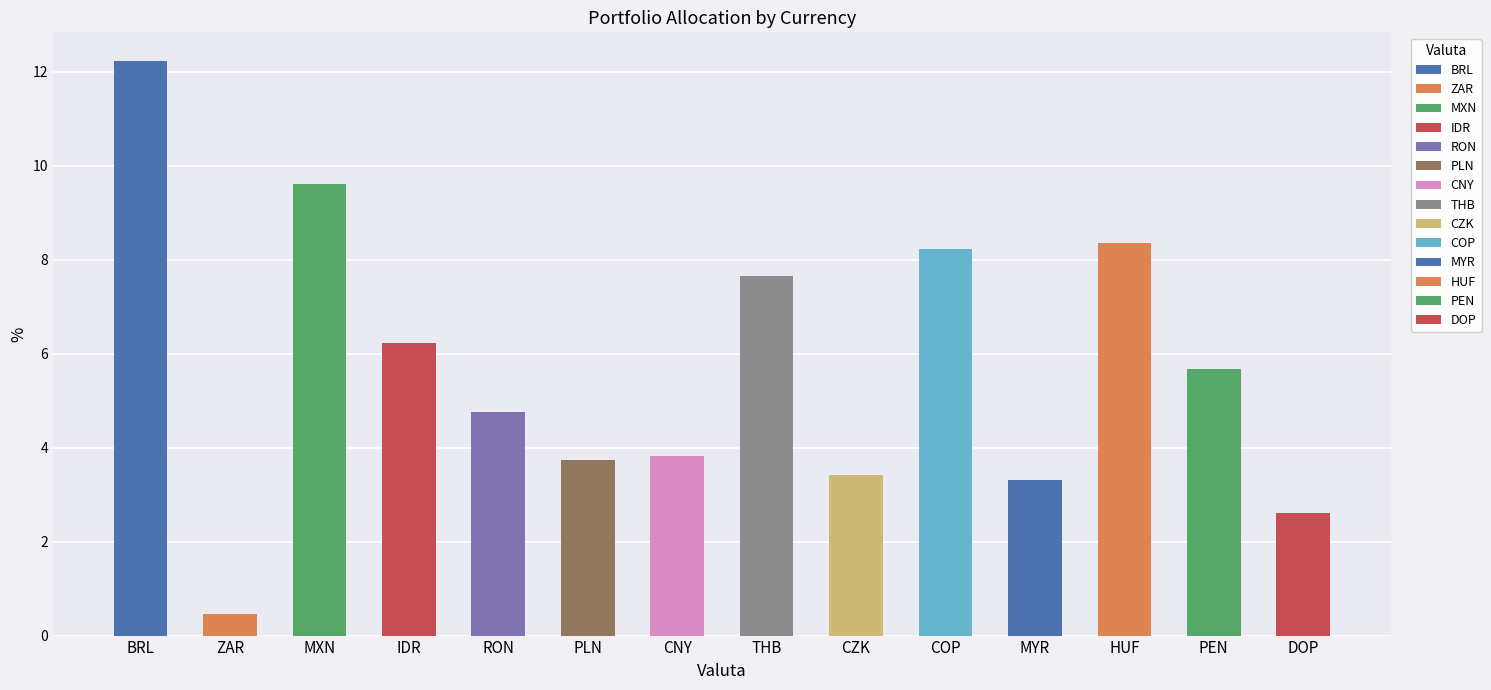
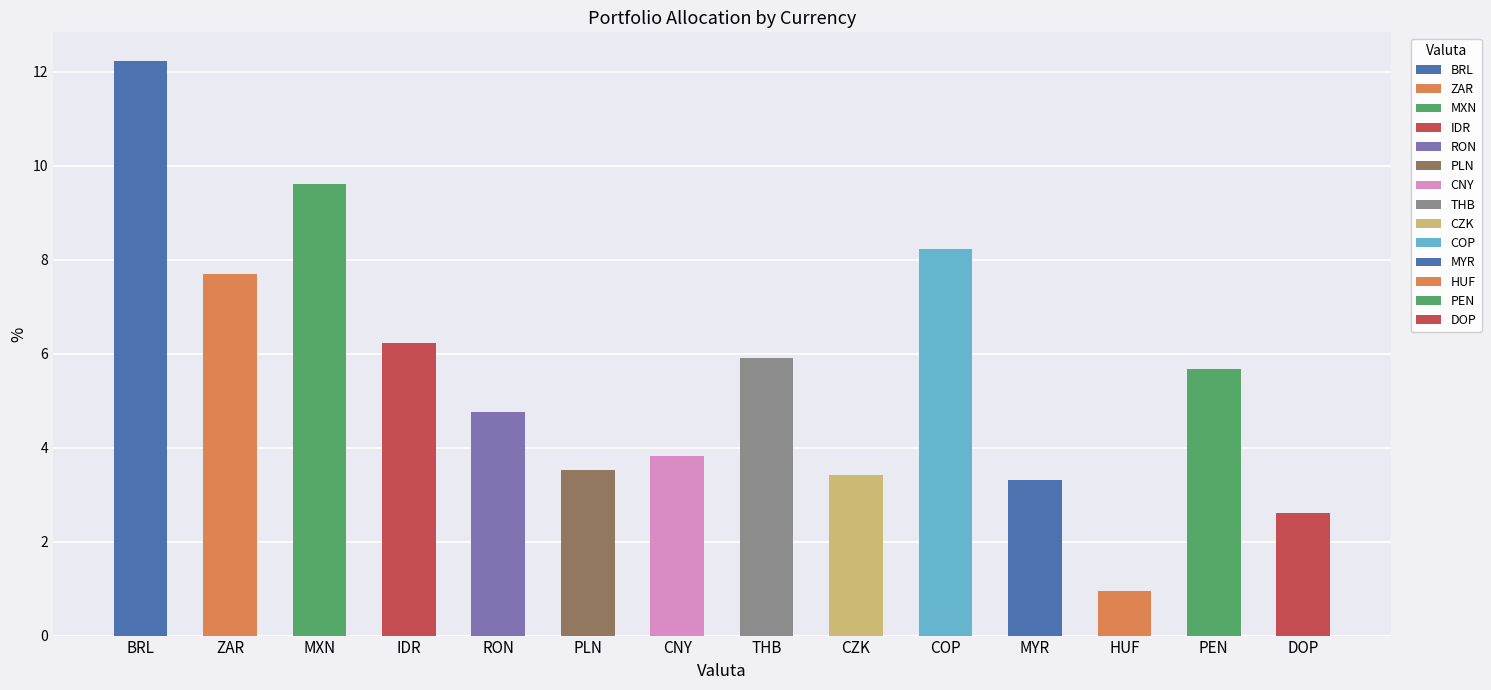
ZAR: 0.5 -> 7.7
PLN: 3.7 -> 3.5
THB: 7.7 -> 5.9
HUF: 8.3 -> 1.0
